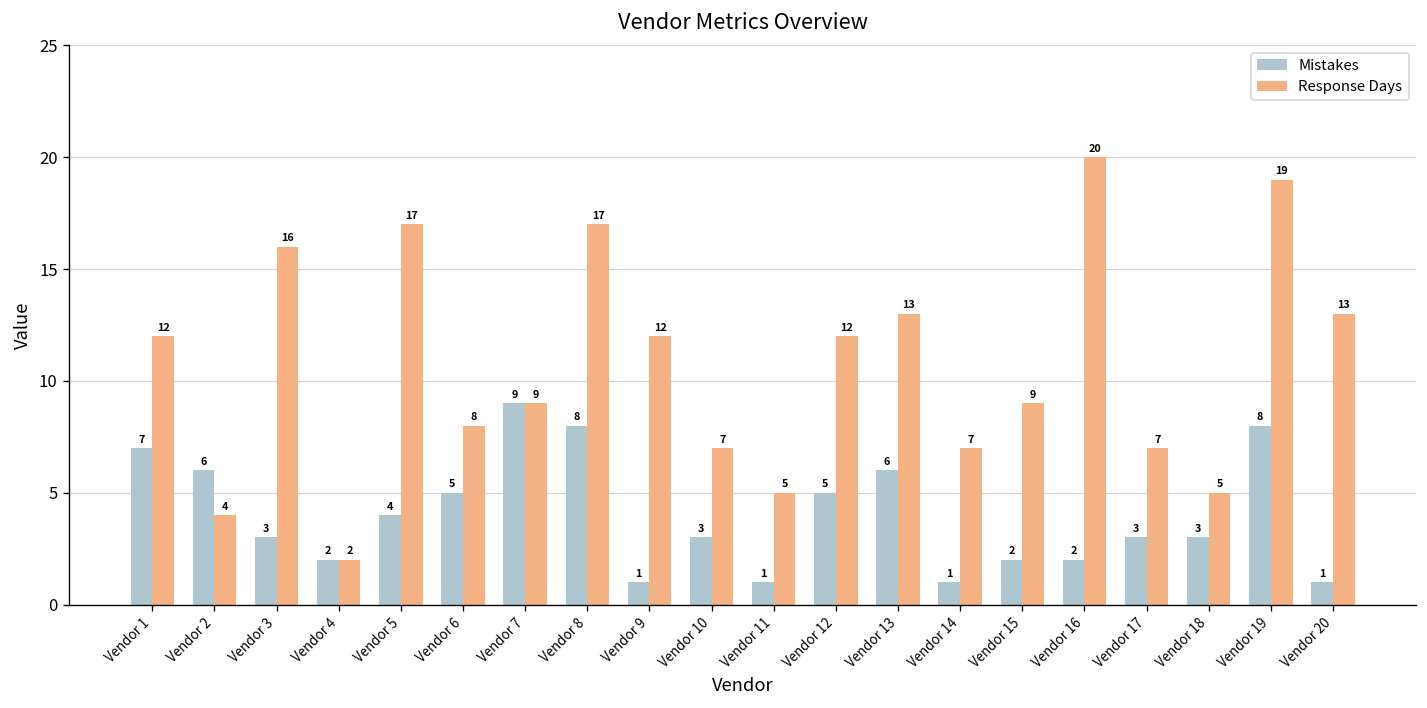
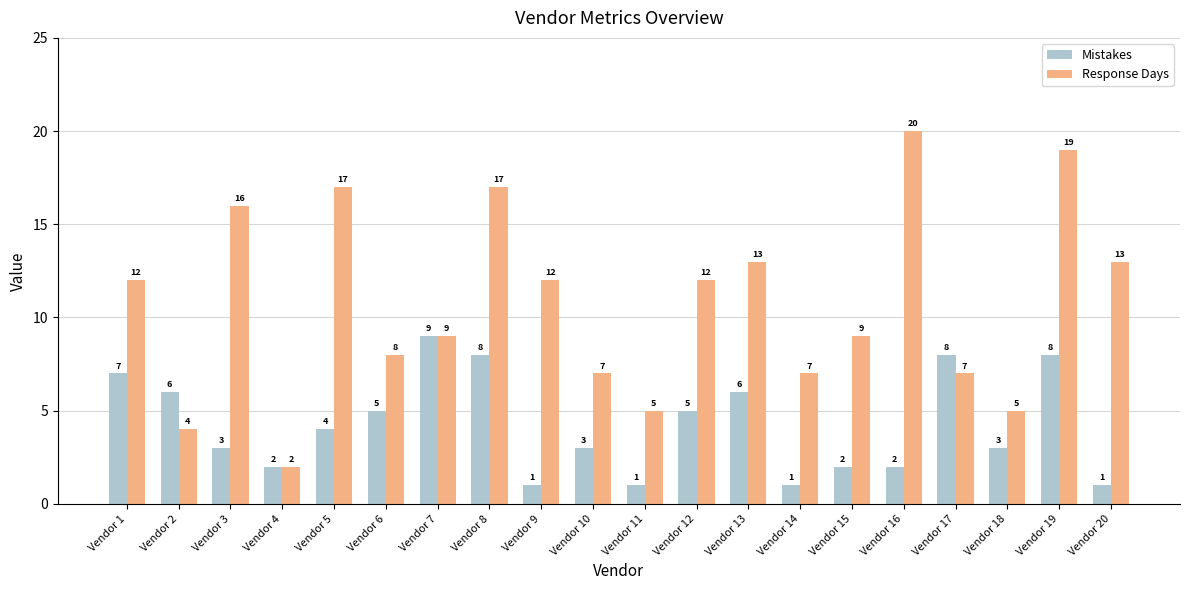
Mistakes, Vendor 17: 3 -> 8
